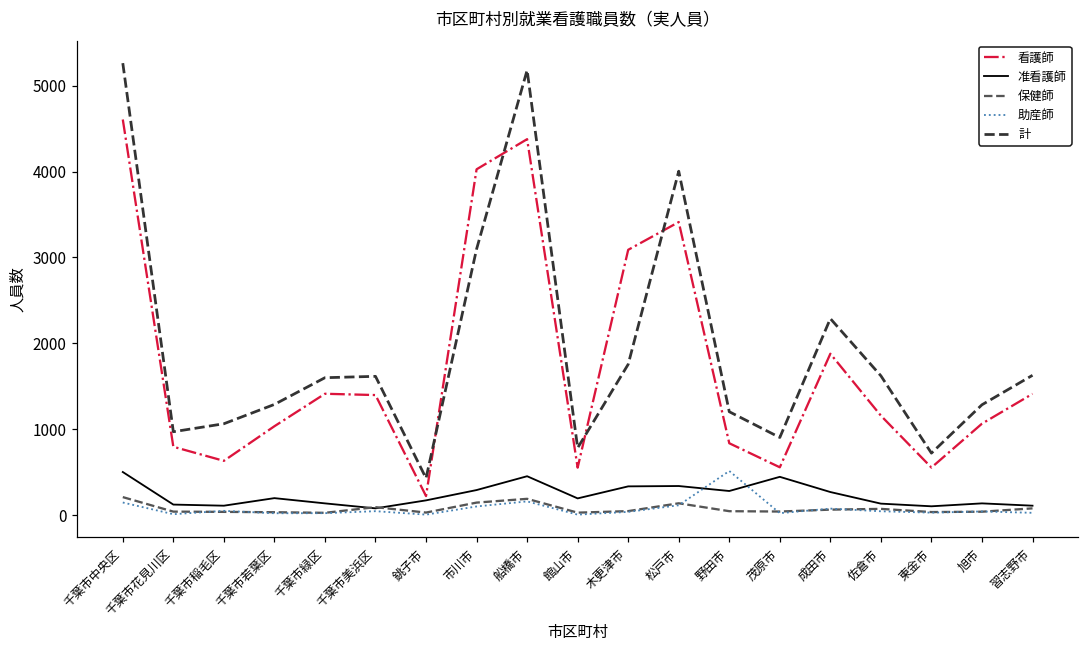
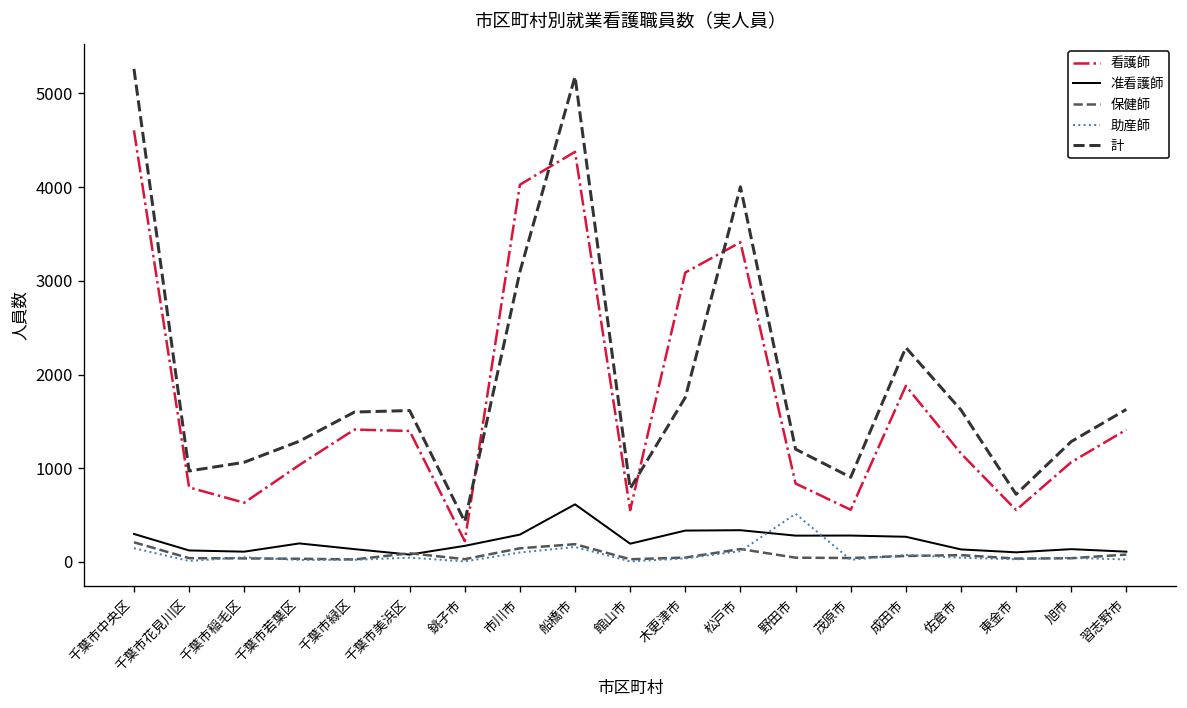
准看護師, 千葉市中央区: 500 -> 300
准看護師, 船橋市: 500 -> 600
准看護師, 茂原市: 400 -> 300
